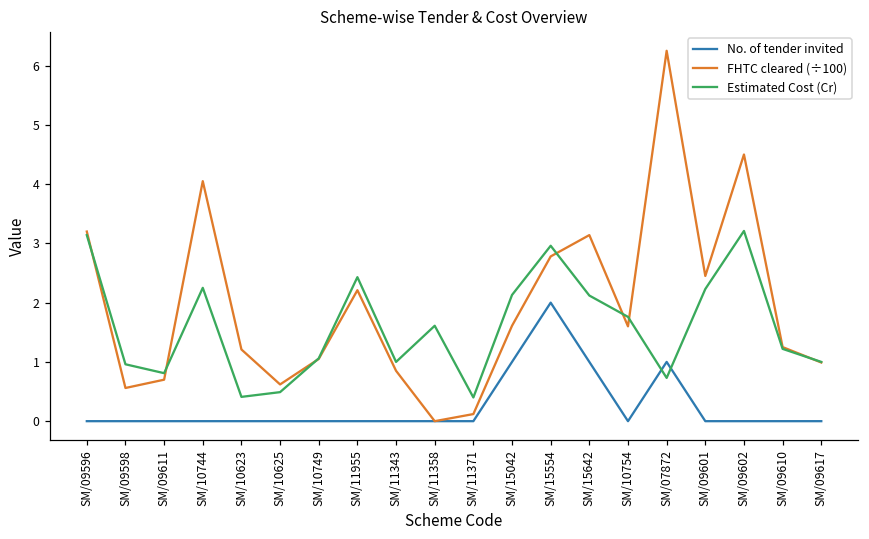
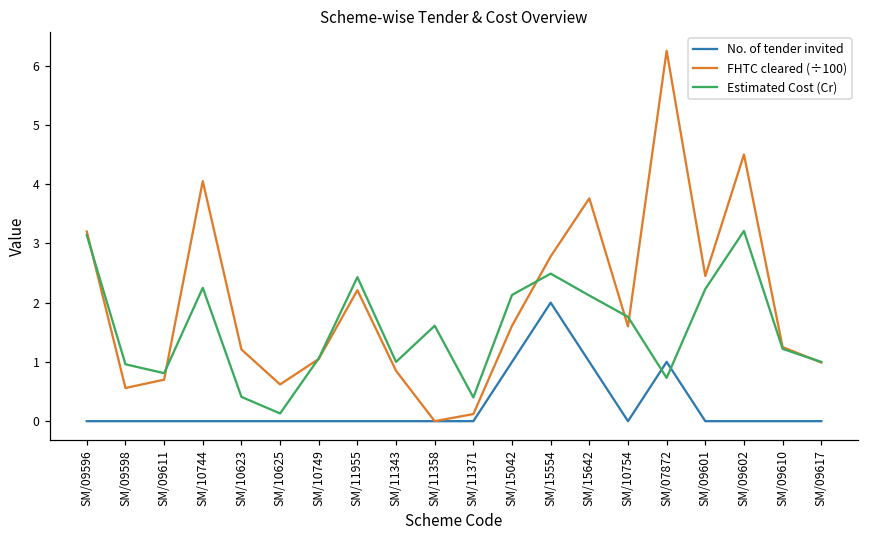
Estimated Cost (Cr), SM/10625: 0.5 -> 0.1
Estimated Cost (Cr), SM/15554: 3.0 -> 2.5
FHTC cleared (÷100), SM/15642: 3.1 -> 3.8
